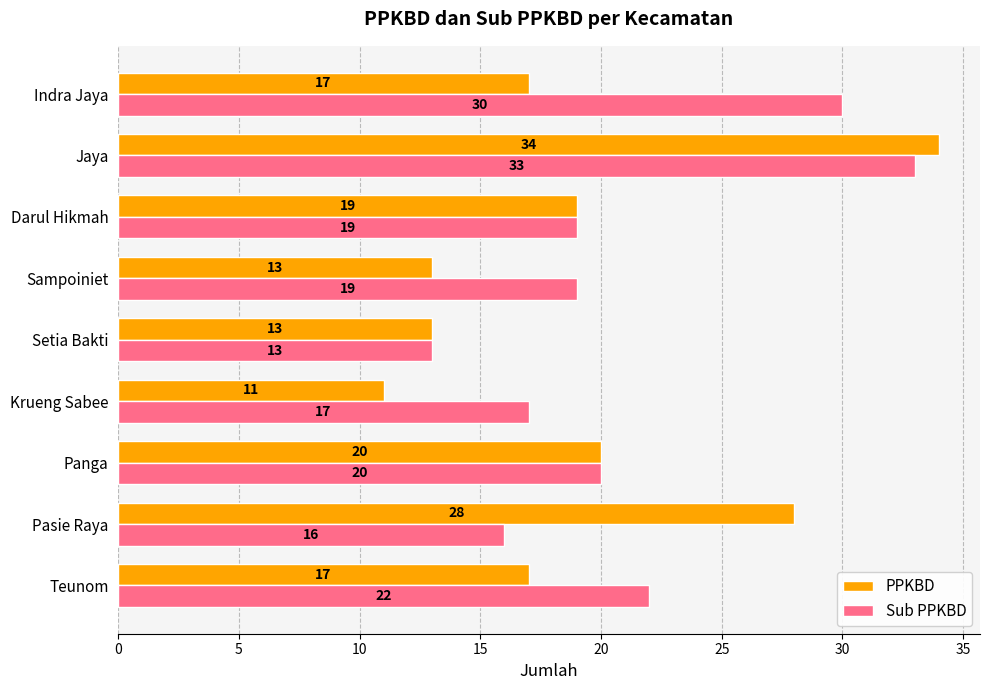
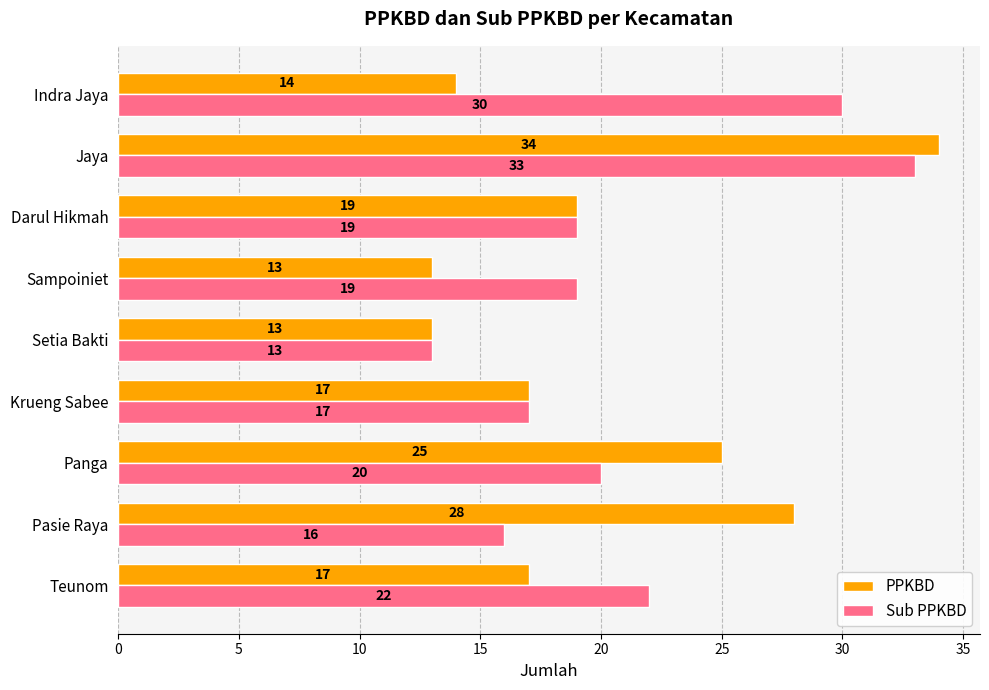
PPKBD, Indra Jaya: 17 -> 14
PPKBD, Krueng Sabee: 11 -> 17
PPKBD, Panga: 20 -> 25
